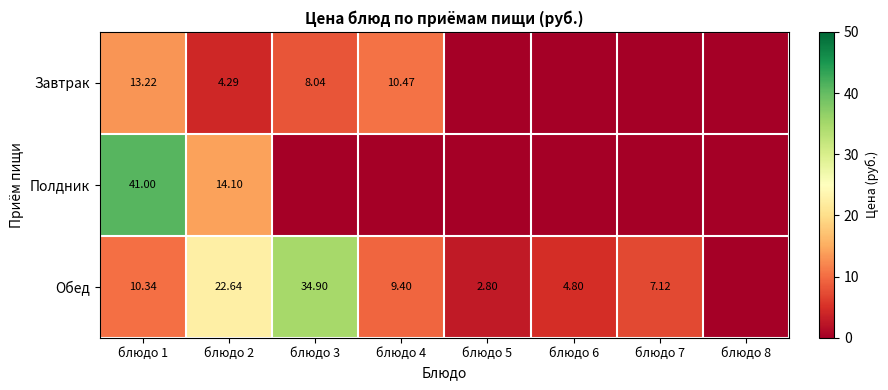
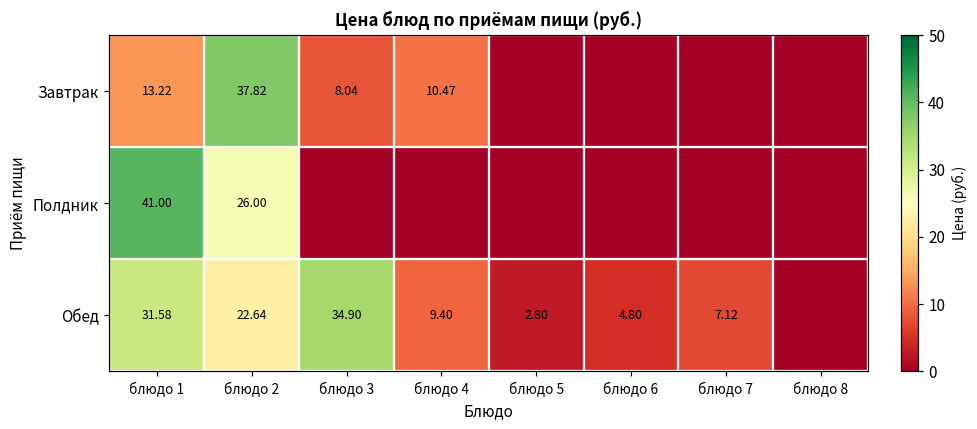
Завтрак, блюдо 2: 4.29 -> 37.82
Полдник, блюдо 2: 14.10 -> 26.00
Обед, блюдо 1: 10.34 -> 31.58
